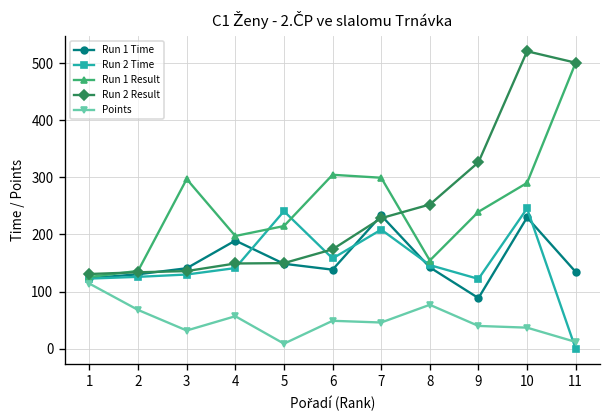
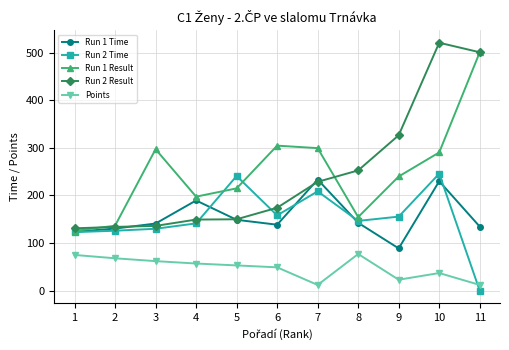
Points, 1: 110 -> 80
Points, 3: 30 -> 60
Points, 5: 10 -> 50
Points, 7: 50 -> 10
Run 2 Time, 9: 120 -> 160
Points, 9: 40 -> 20
